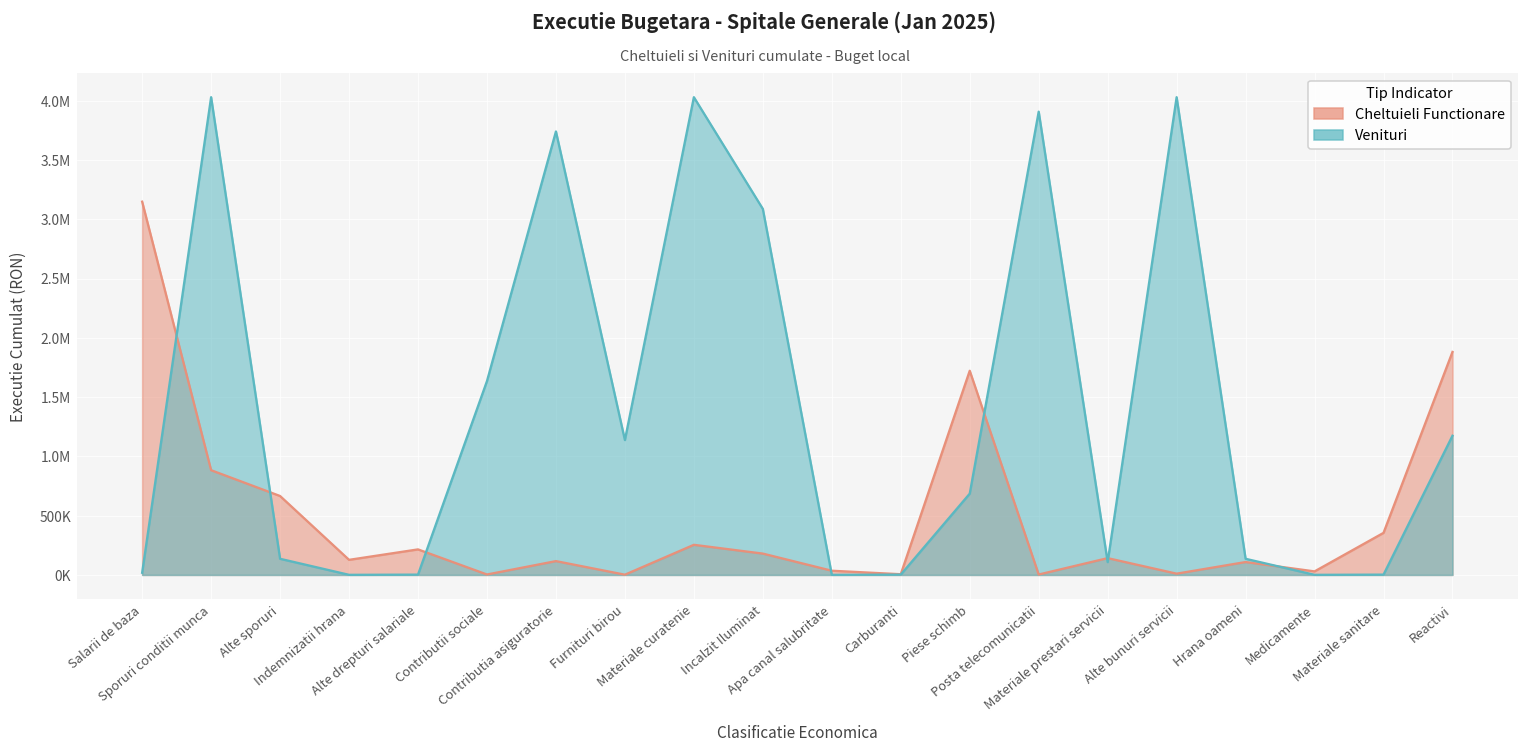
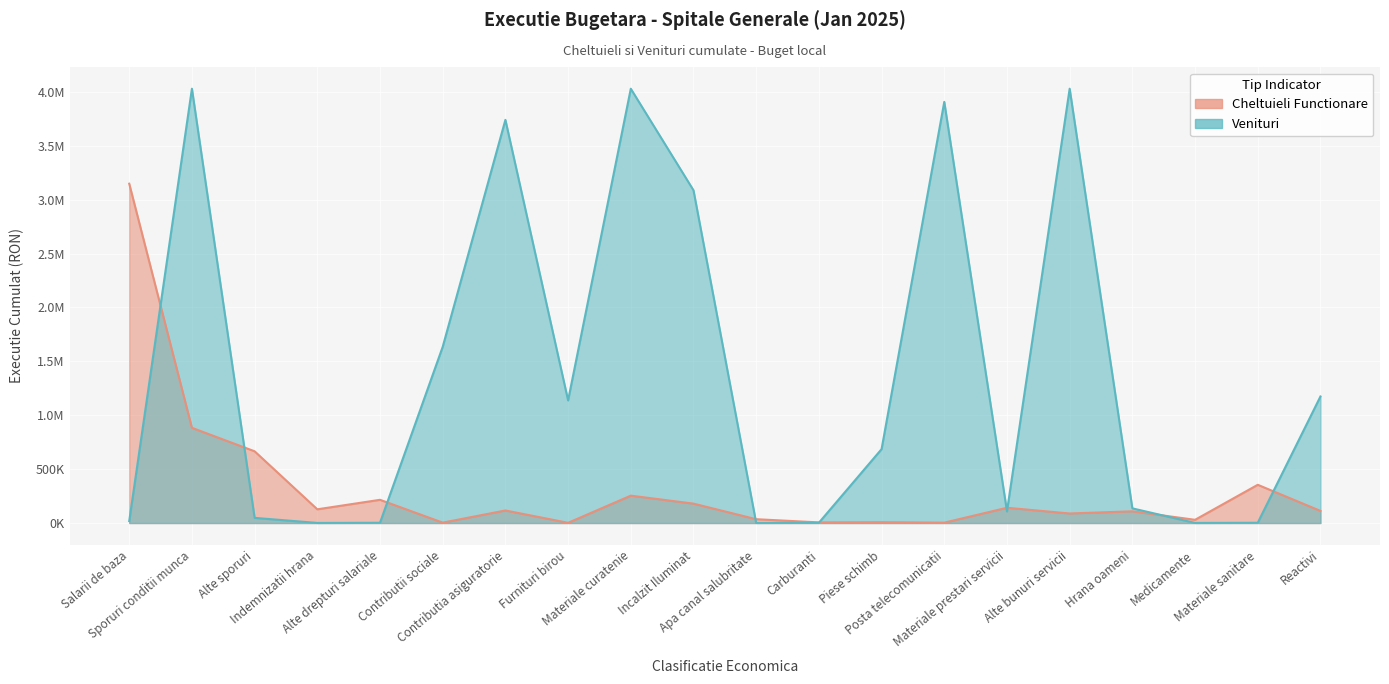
Venituri, Alte sporuri: 140000 -> 50000
Cheltuieli Functionare, Piese schimb: 1720000 -> 10000
Cheltuieli Functionare, Alte bunuri servicii: 10000 -> 90000
Cheltuieli Functionare, Reactivi: 1880000 -> 110000
